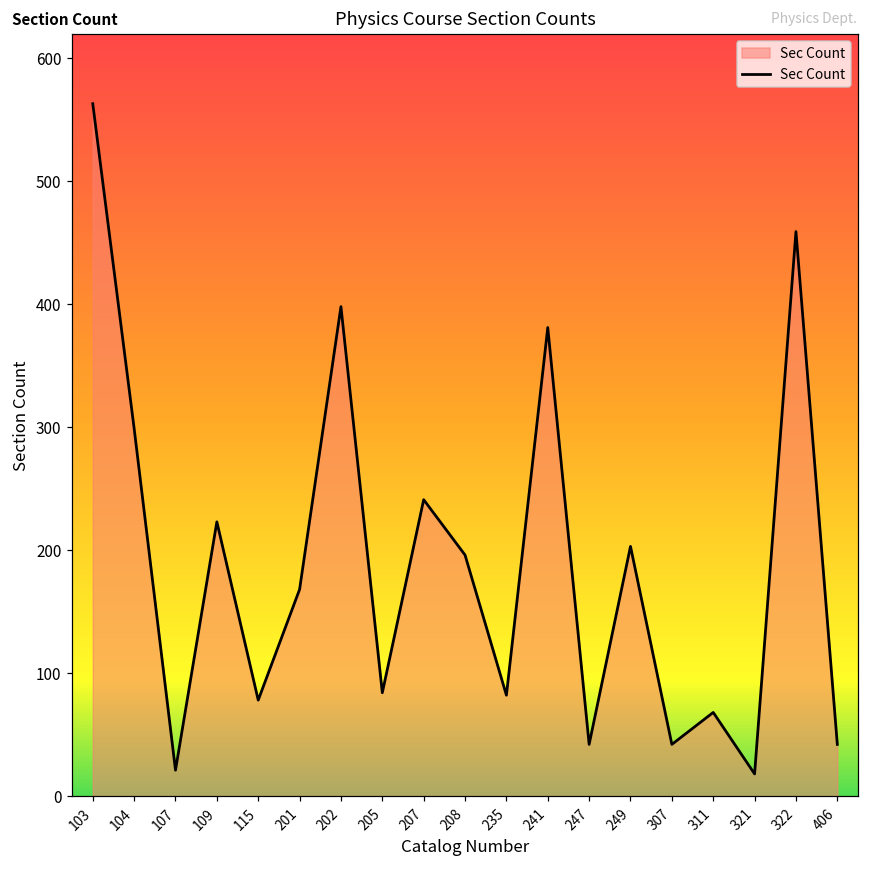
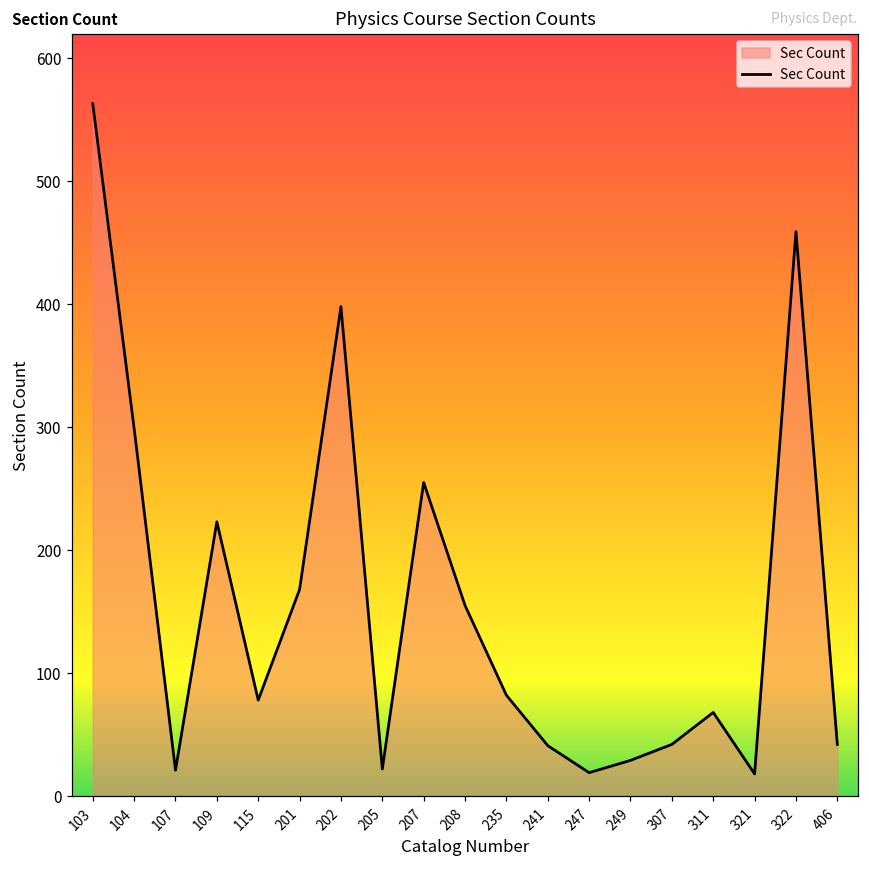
205: 84 -> 22
207: 241 -> 255
208: 196 -> 155
241: 381 -> 41
247: 42 -> 19
249: 203 -> 29
